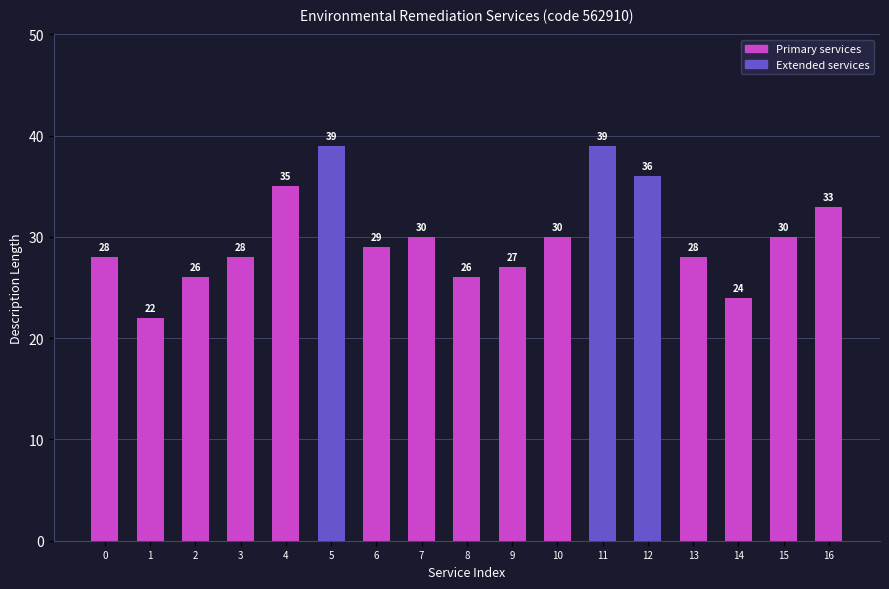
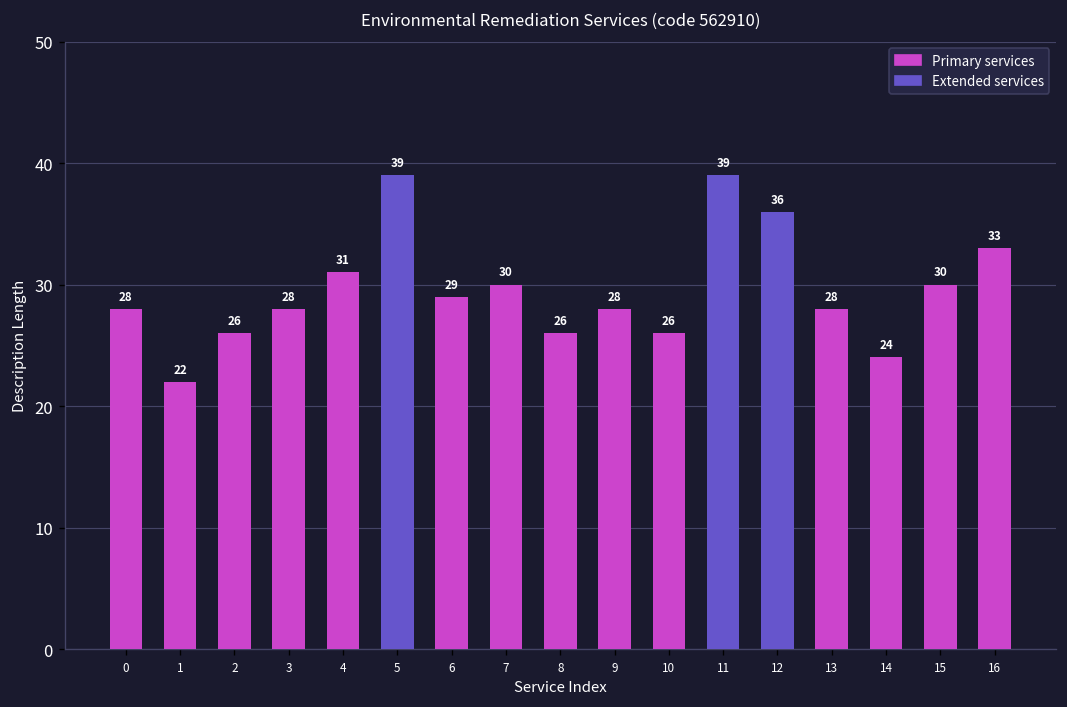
4: 35 -> 31
9: 27 -> 28
10: 30 -> 26
